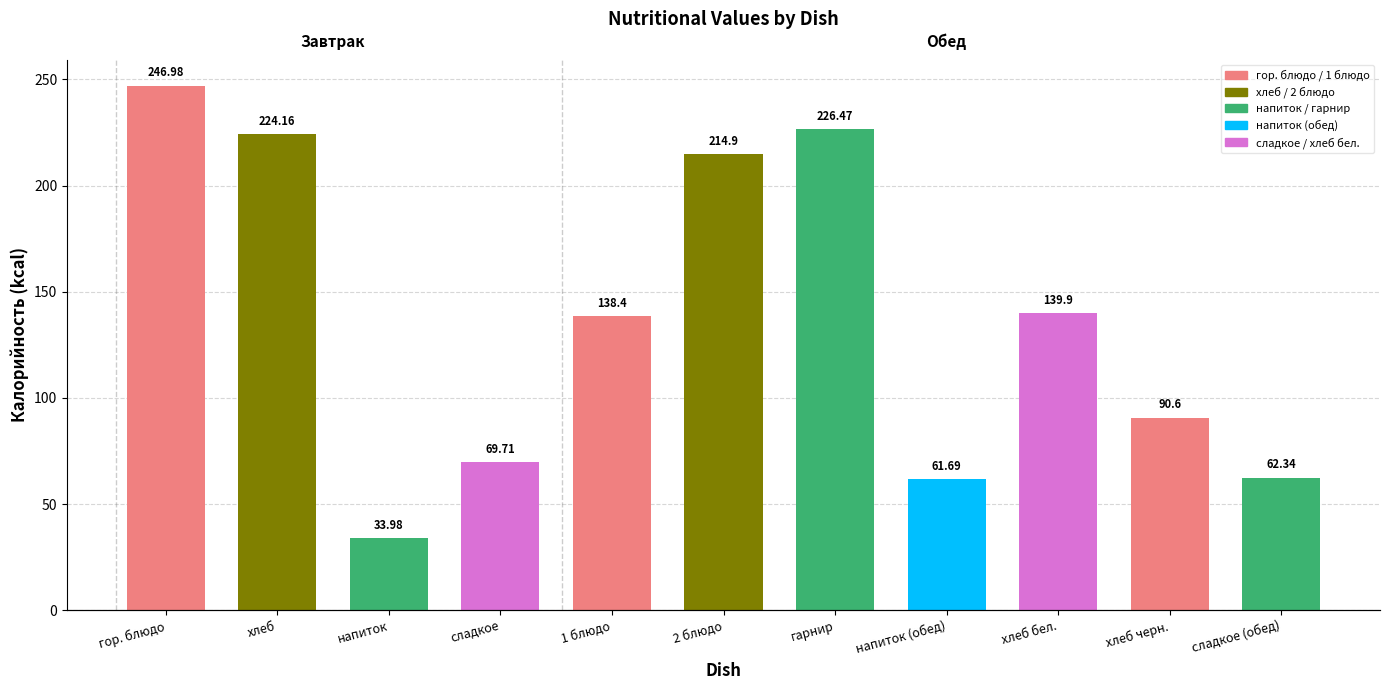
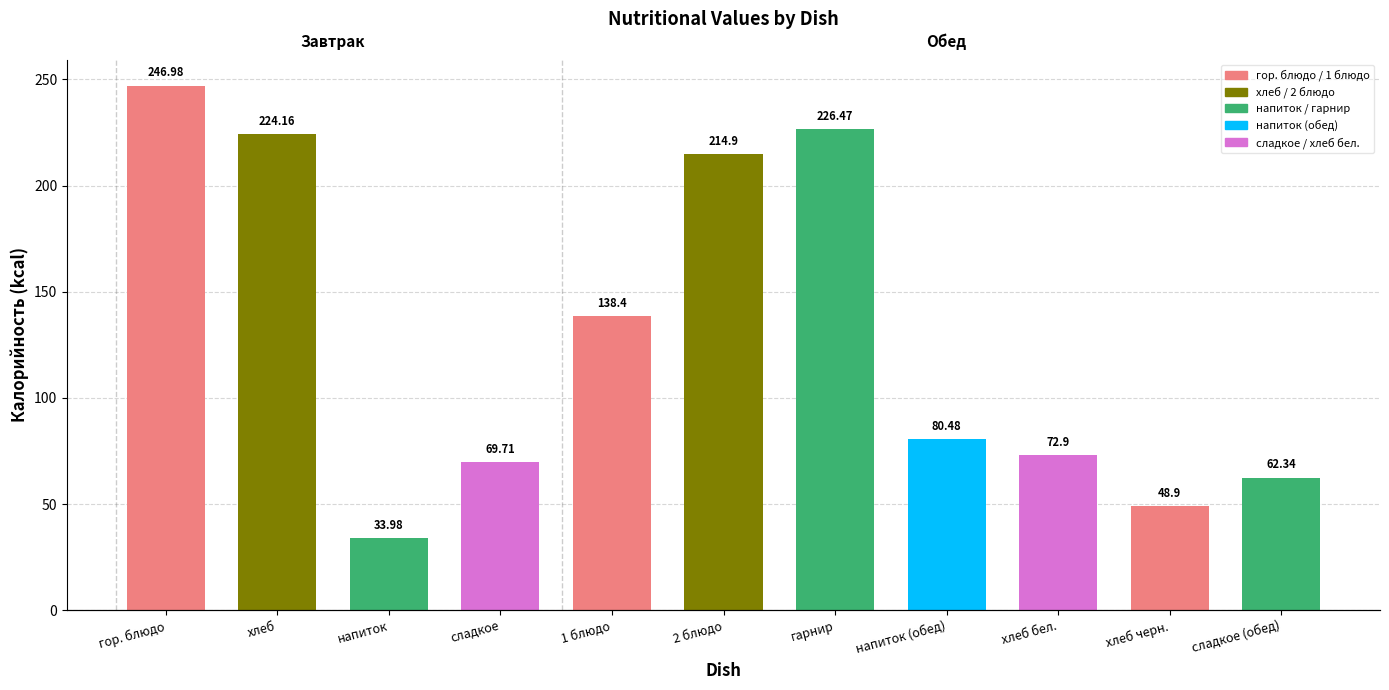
напиток (обед): 61.69 -> 80.48
хлеб бел.: 139.9 -> 72.9
хлеб черн.: 90.6 -> 48.9
